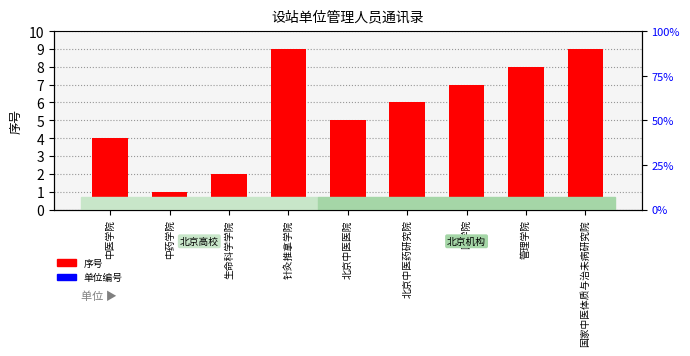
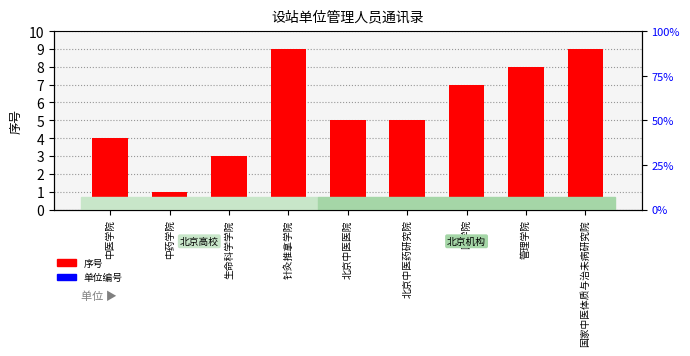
序号, 生命科学学院: 2 -> 3
序号, 北京中医药研究院: 6 -> 5
